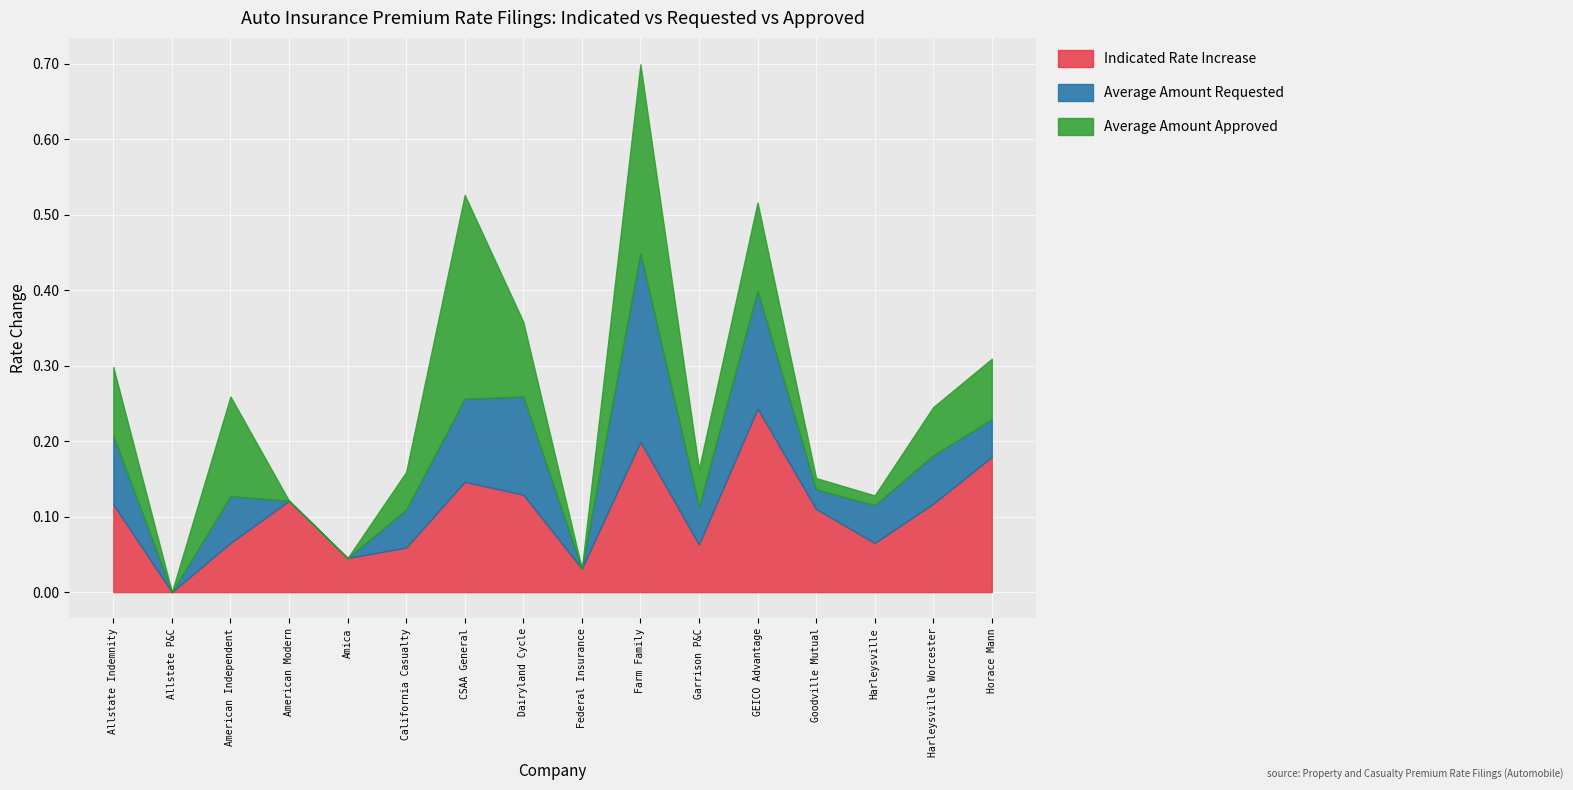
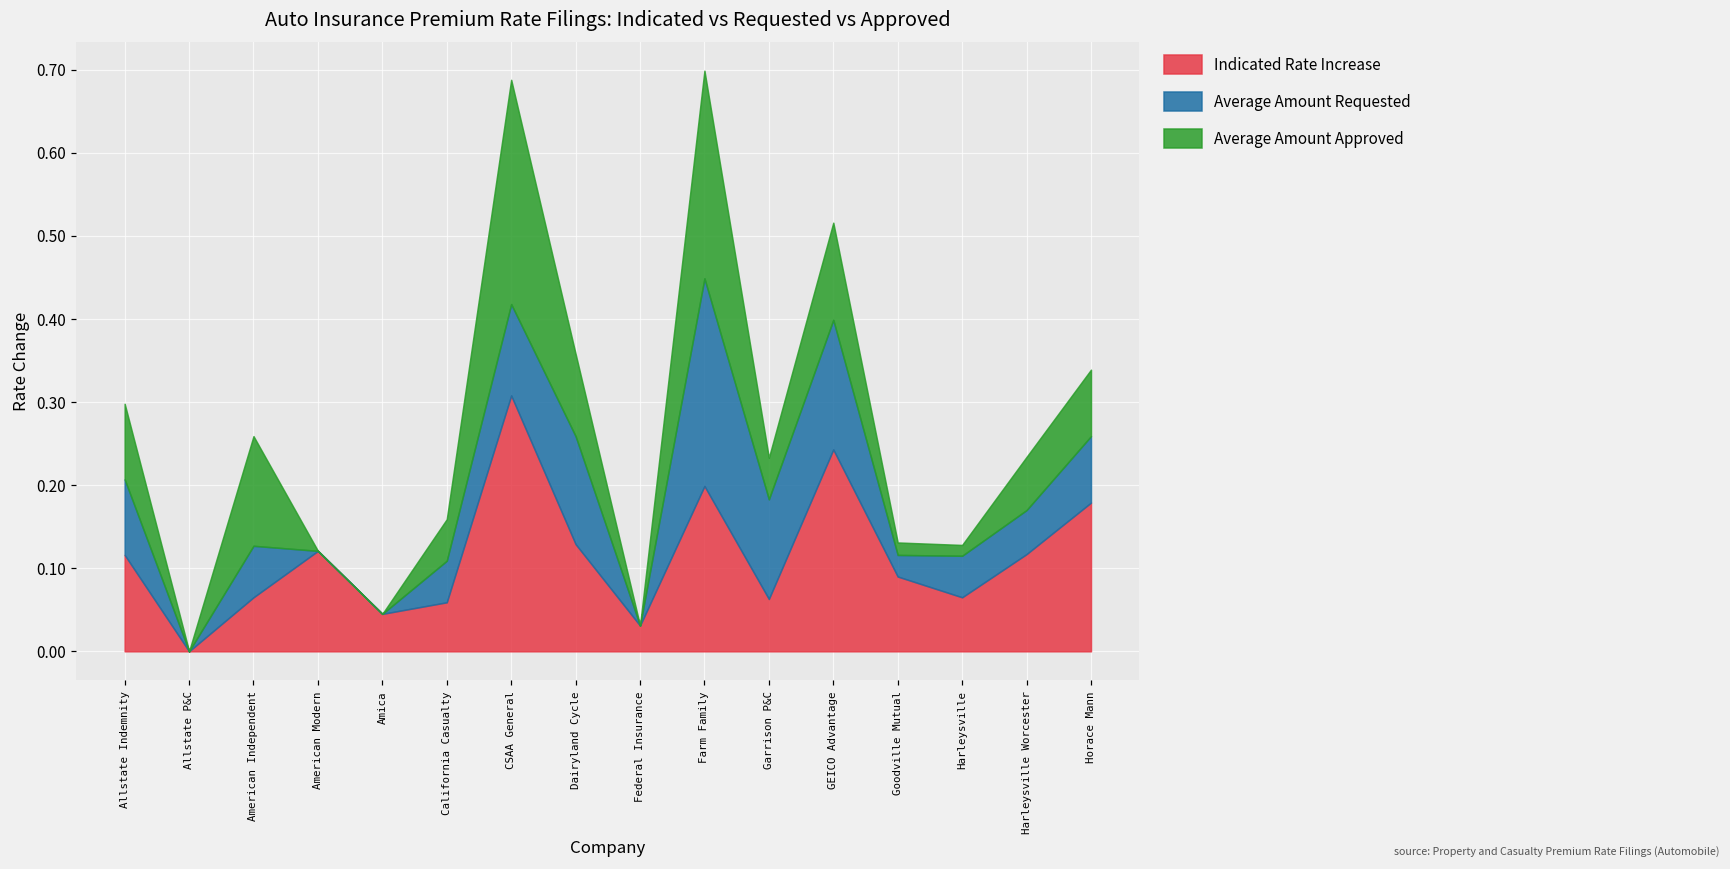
Indicated Rate Increase, CSAA General: 0.15 -> 0.31
Average Amount Requested, Garrison P&C: 0.05 -> 0.12
Indicated Rate Increase, Goodville Mutual: 0.11 -> 0.09
Average Amount Requested, Harleysville Worcester: 0.06 -> 0.05
Average Amount Requested, Horace Mann: 0.05 -> 0.08
